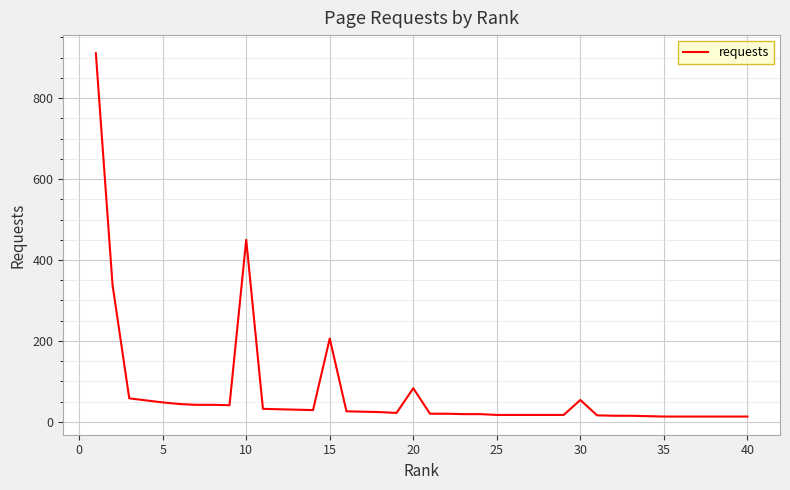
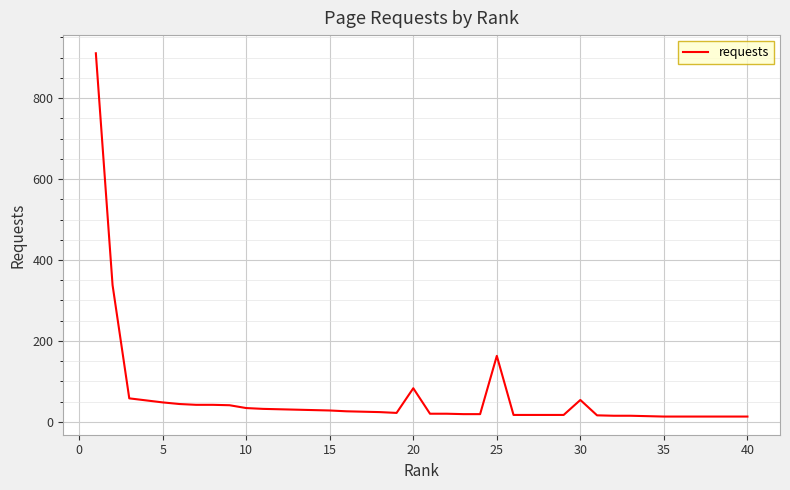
10: 450 -> 30
15: 210 -> 30
25: 20 -> 160
